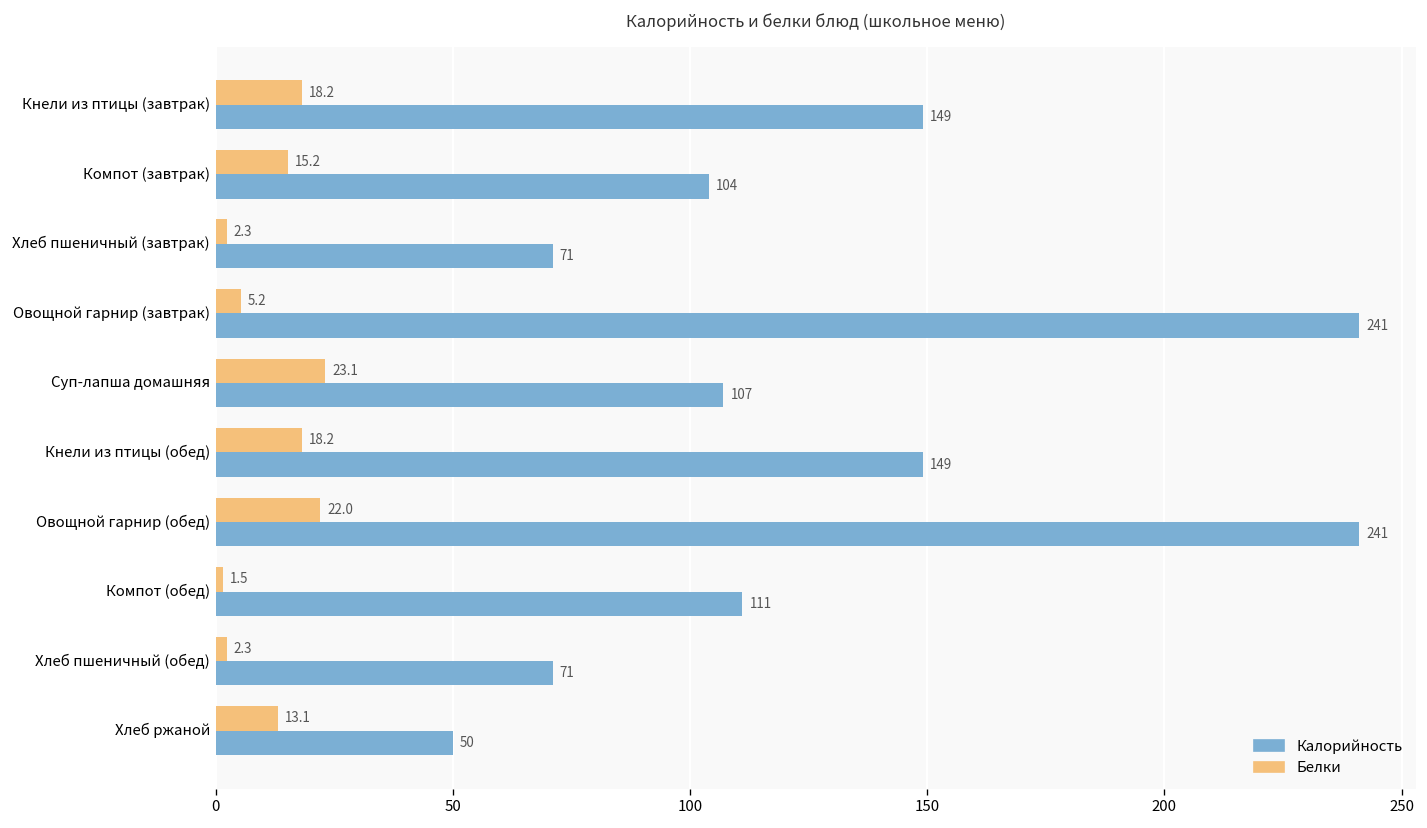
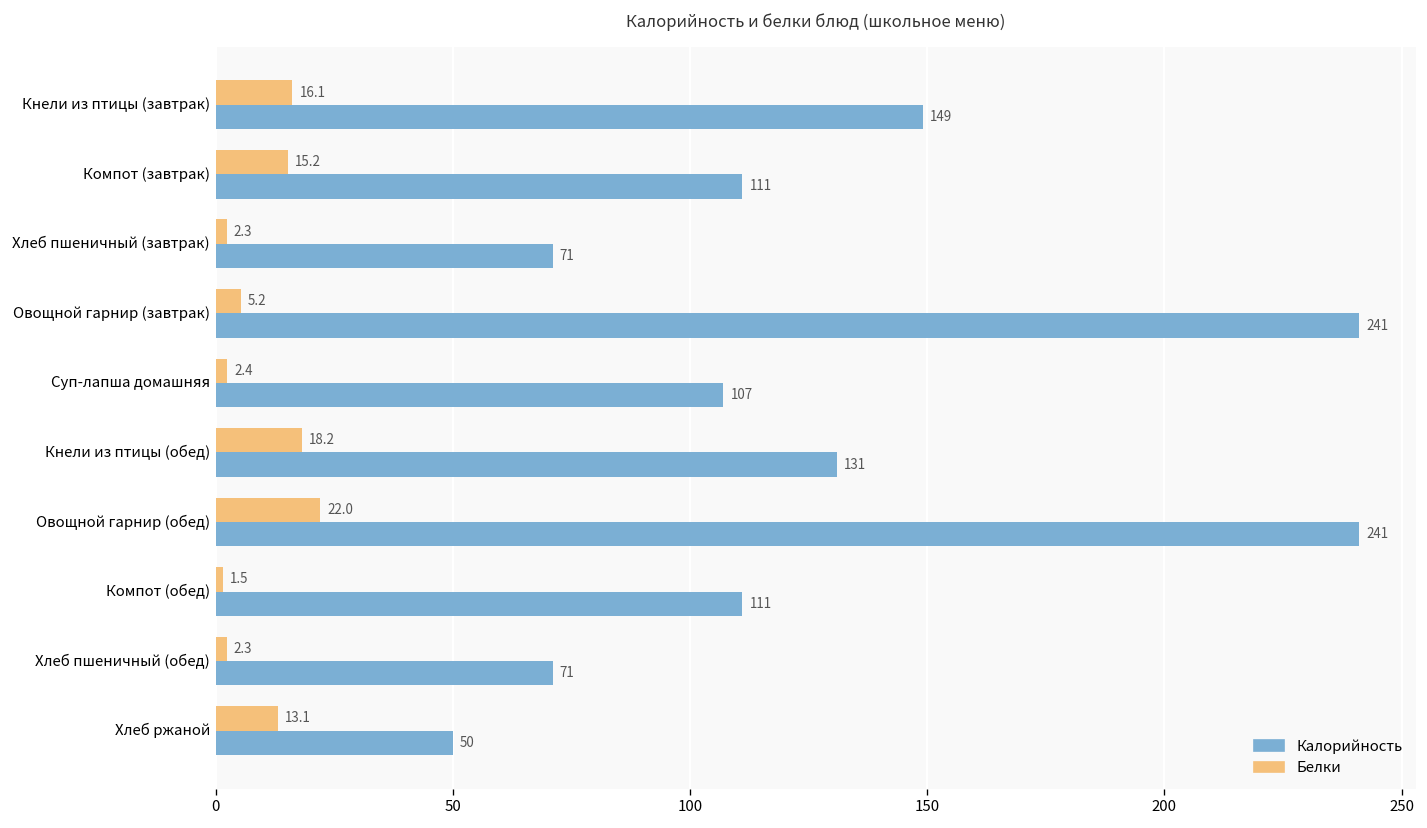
Белки, Кнели из птицы (завтрак): 18.2 -> 16.1
Калорийность, Компот (завтрак): 104 -> 111
Белки, Суп-лапша домашняя: 23.1 -> 2.4
Калорийность, Кнели из птицы (обед): 149 -> 131
